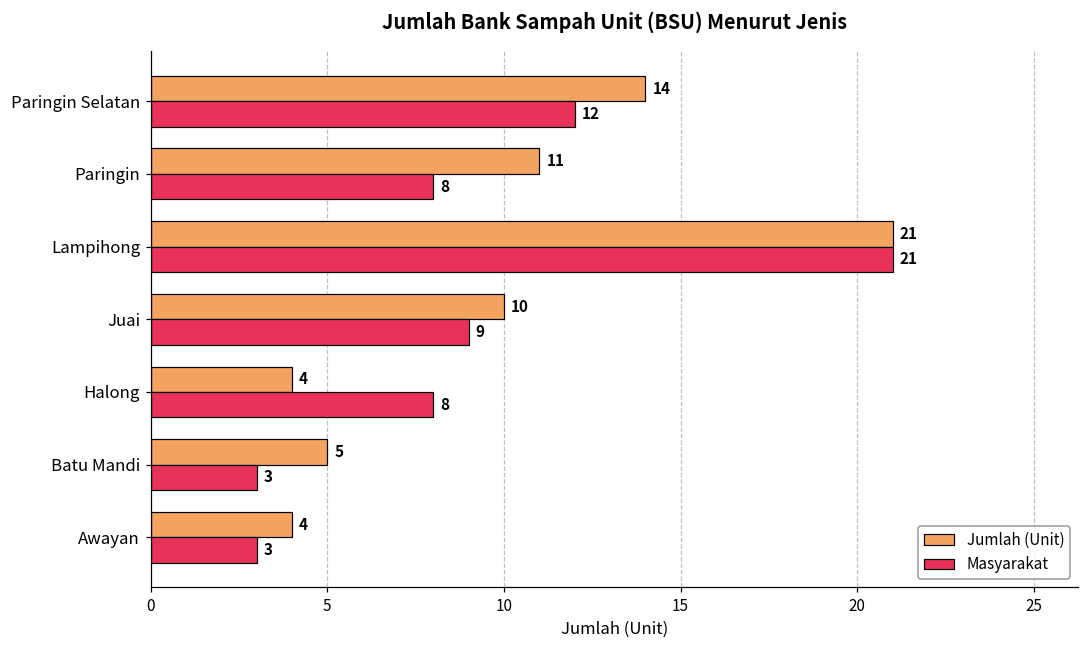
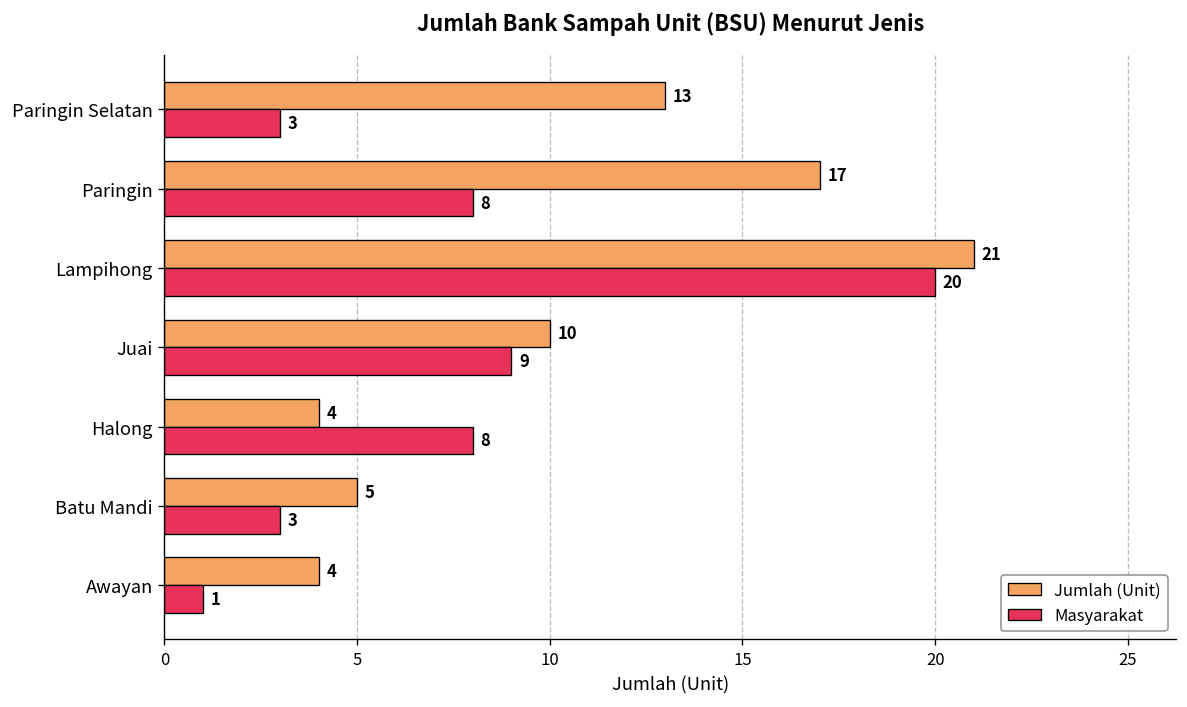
Jumlah (Unit), Paringin Selatan: 14 -> 13
Masyarakat, Paringin Selatan: 12 -> 3
Jumlah (Unit), Paringin: 11 -> 17
Masyarakat, Lampihong: 21 -> 20
Masyarakat, Awayan: 3 -> 1
